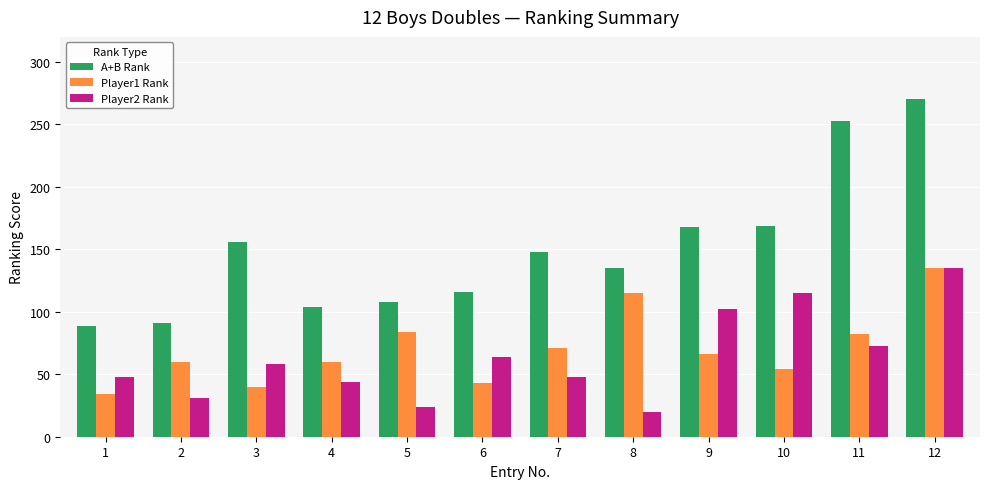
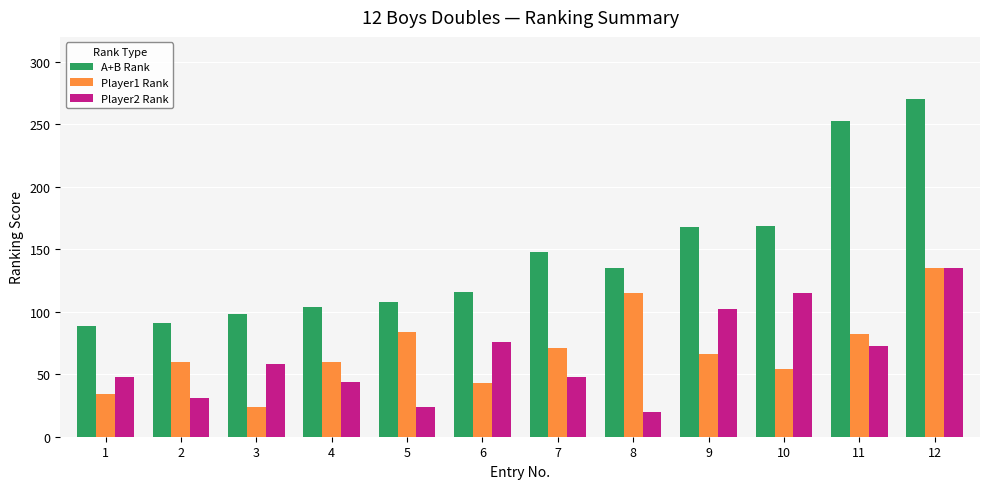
A+B Rank, 3: 156 -> 98
Player1 Rank, 3: 40 -> 24
Player2 Rank, 6: 64 -> 76
